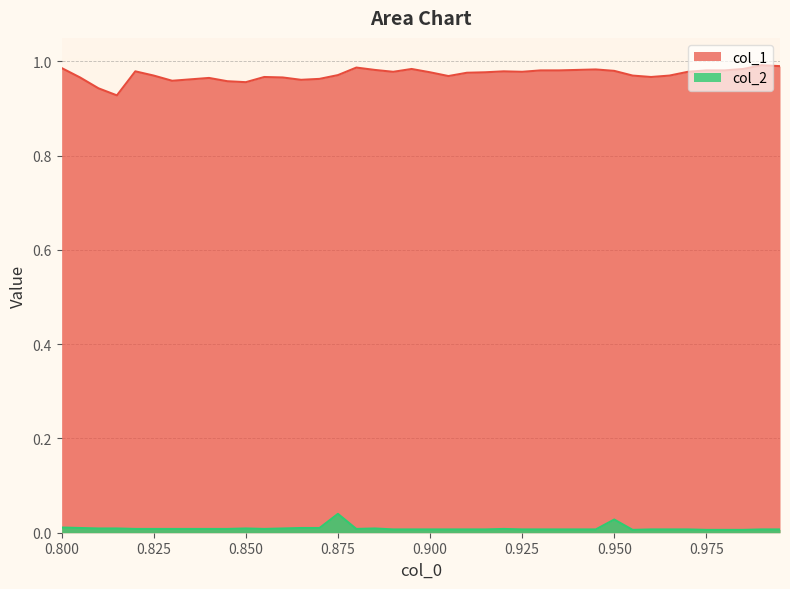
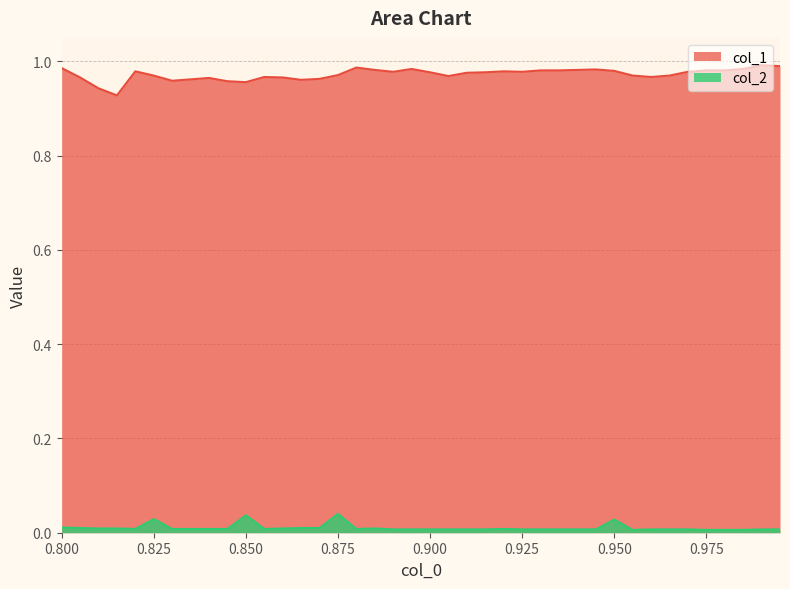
col_2, 0.825: 0.01 -> 0.03
col_2, 0.850: 0.01 -> 0.04
